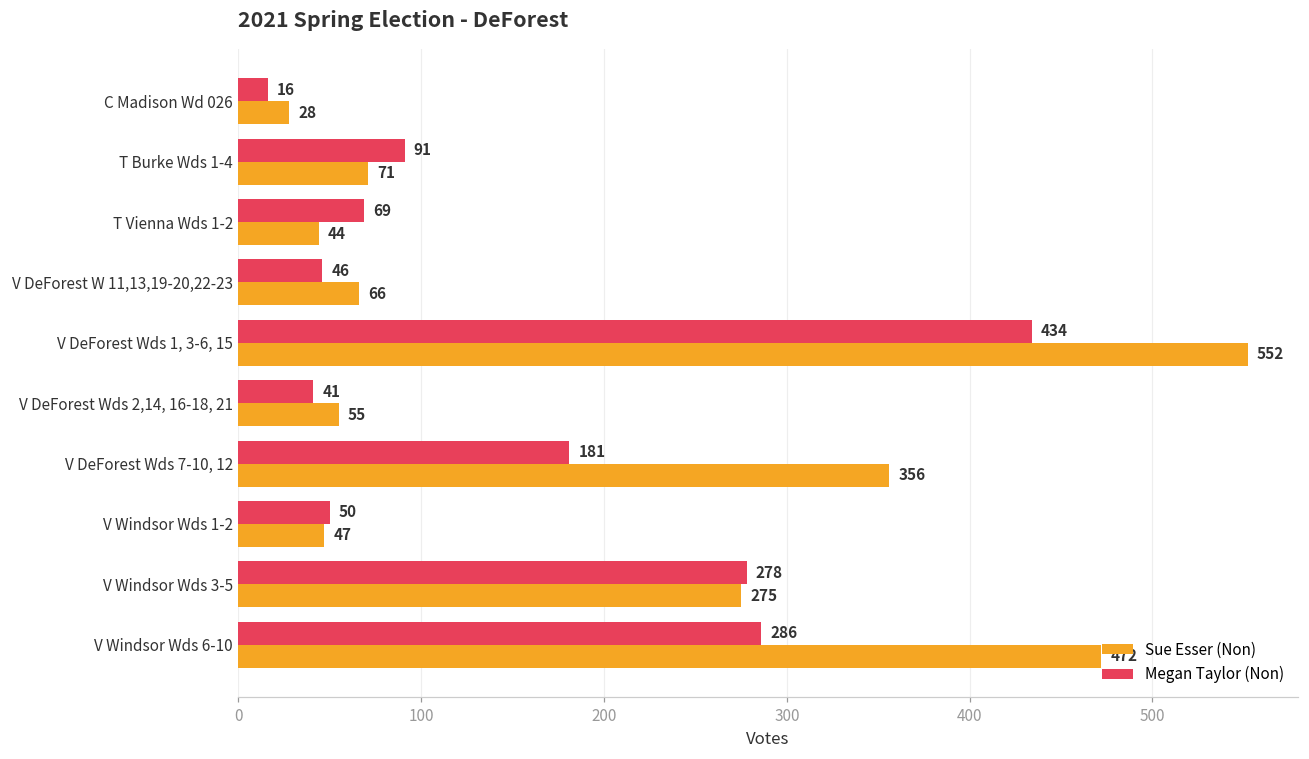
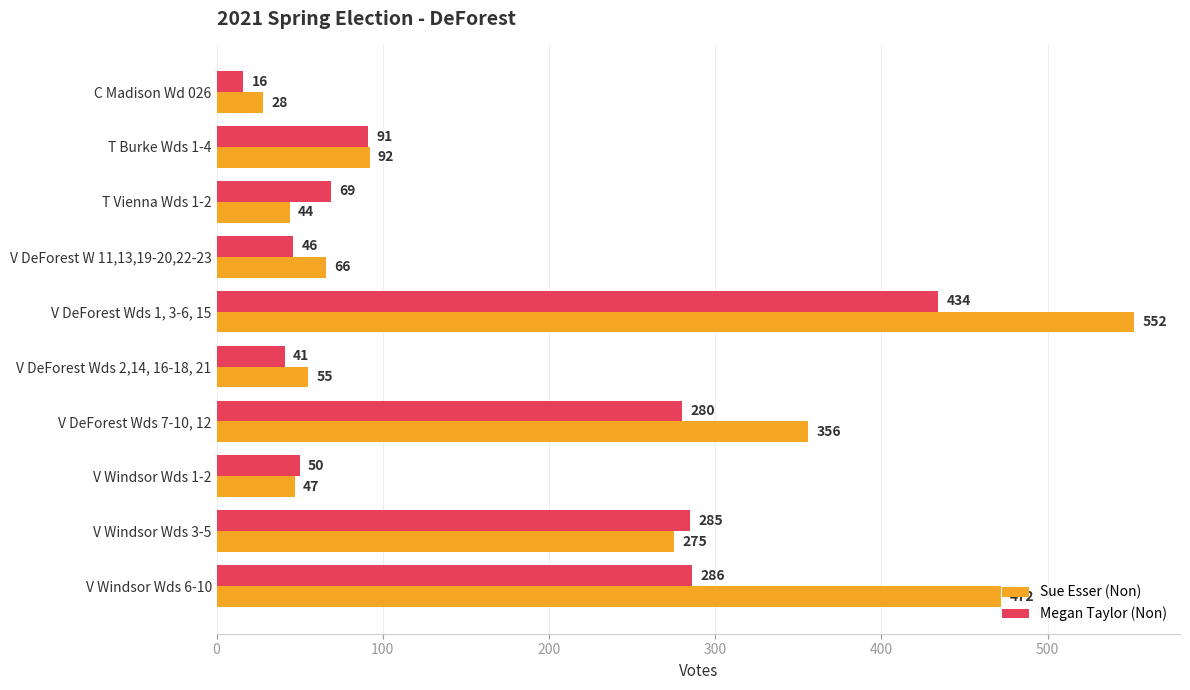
Sue Esser (Non), T Burke Wds 1-4: 71 -> 92
Megan Taylor (Non), V DeForest Wds 7-10, 12: 181 -> 280
Megan Taylor (Non), V Windsor Wds 3-5: 278 -> 285
